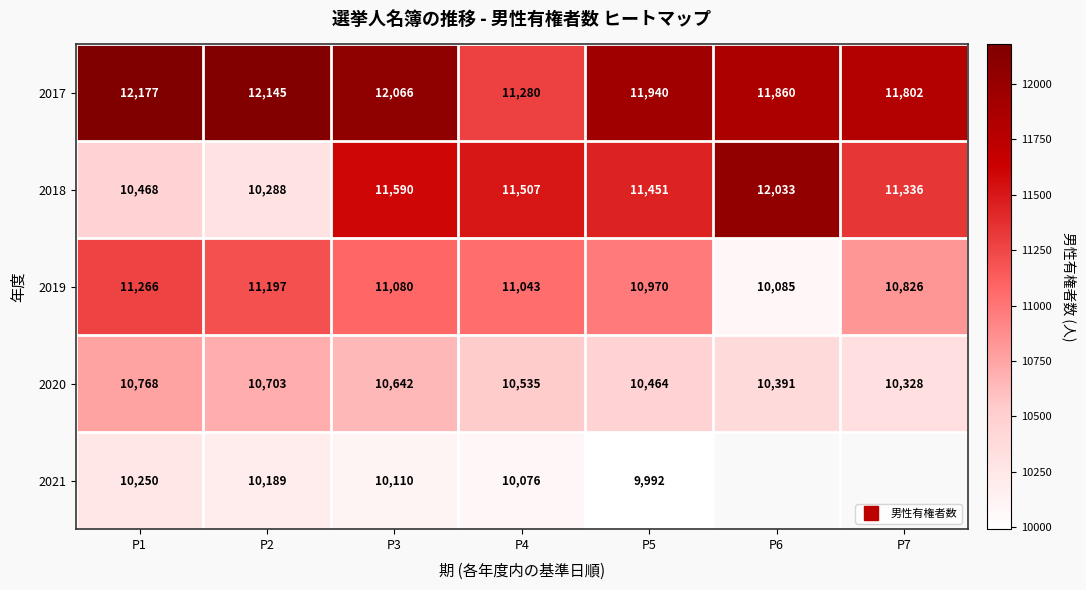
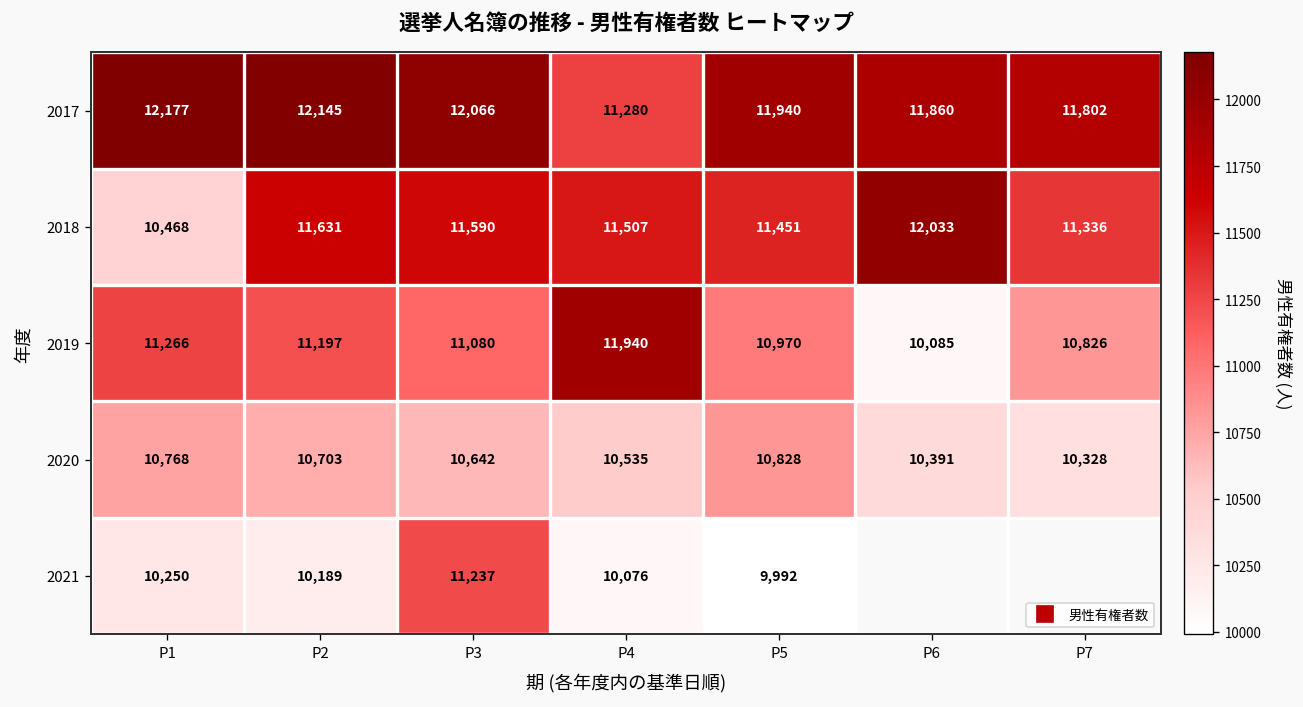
2018, P2: 10,288 -> 11,631
2019, P4: 11,043 -> 11,940
2020, P5: 10,464 -> 10,828
2021, P3: 10,110 -> 11,237
